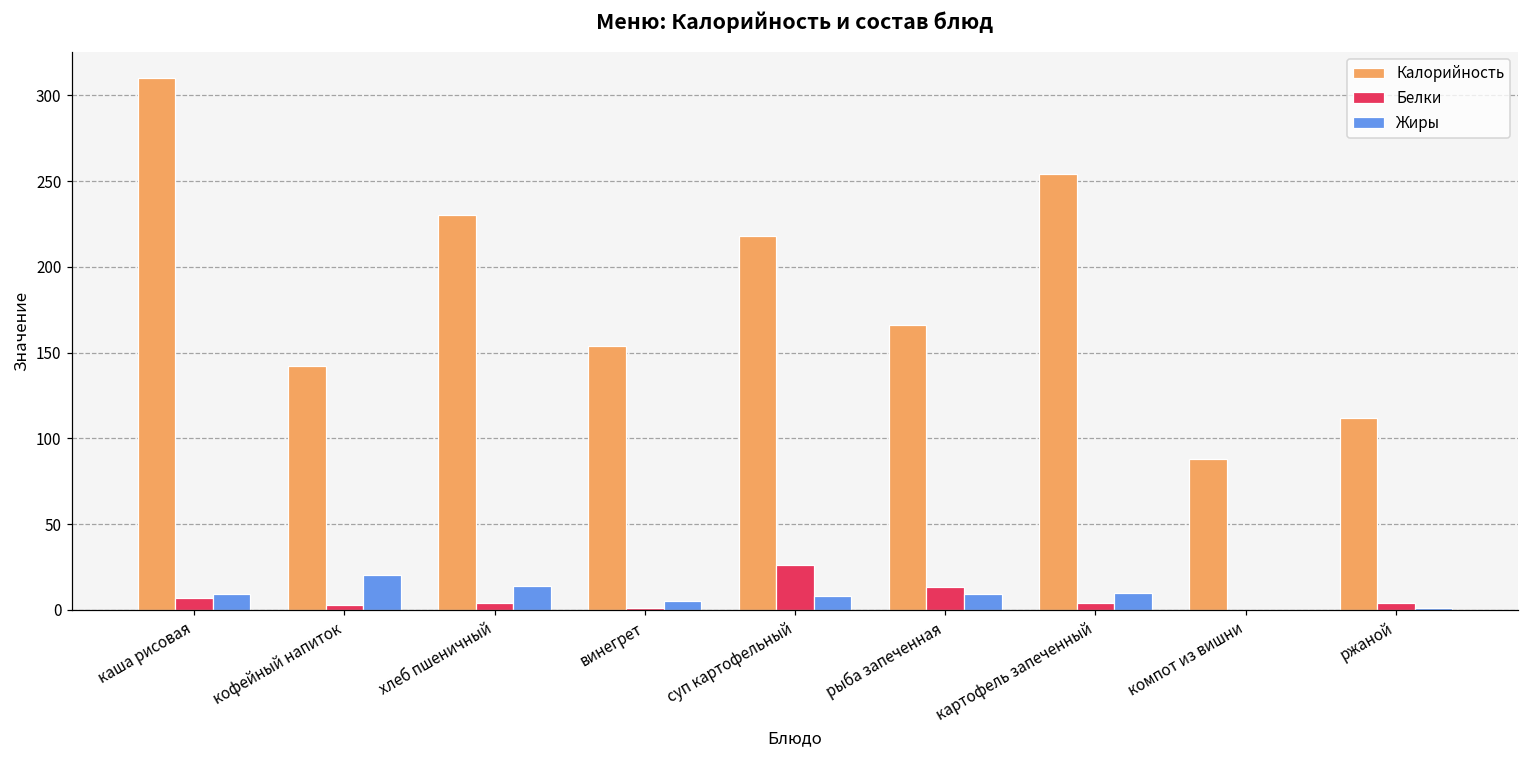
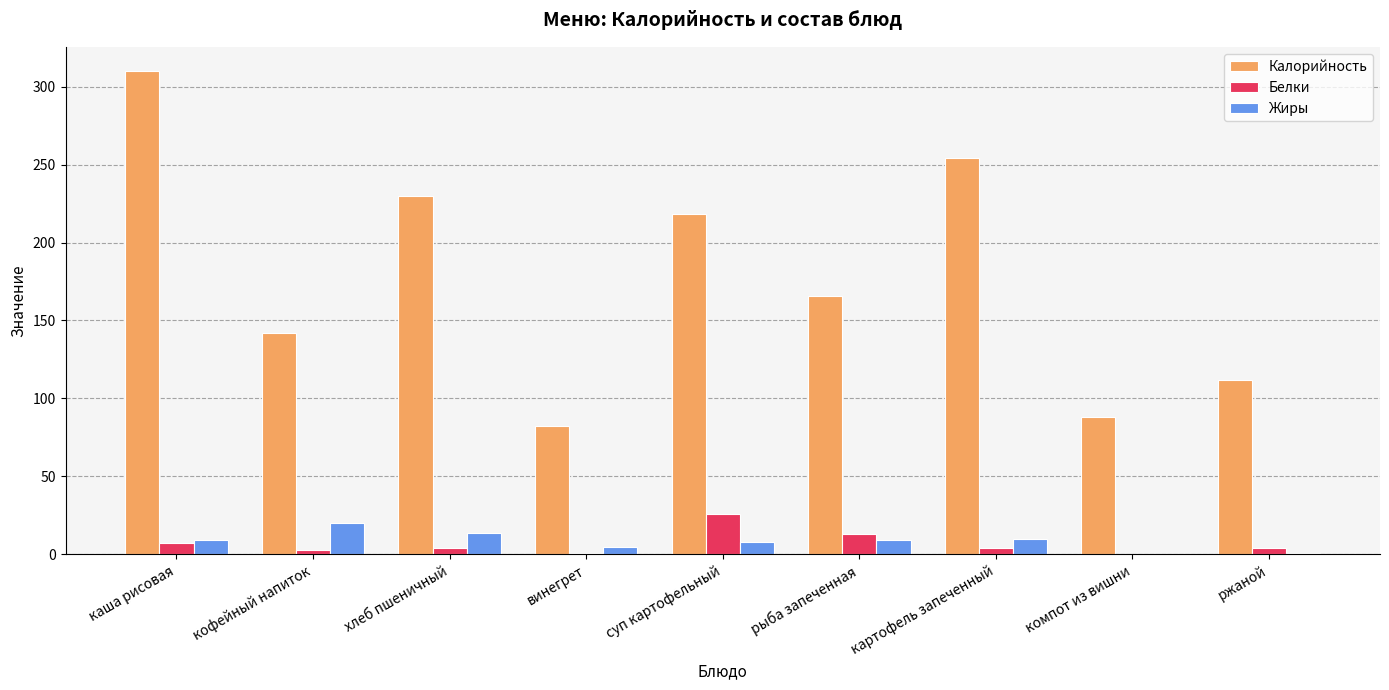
Калорийность, винегрет: 154 -> 82
